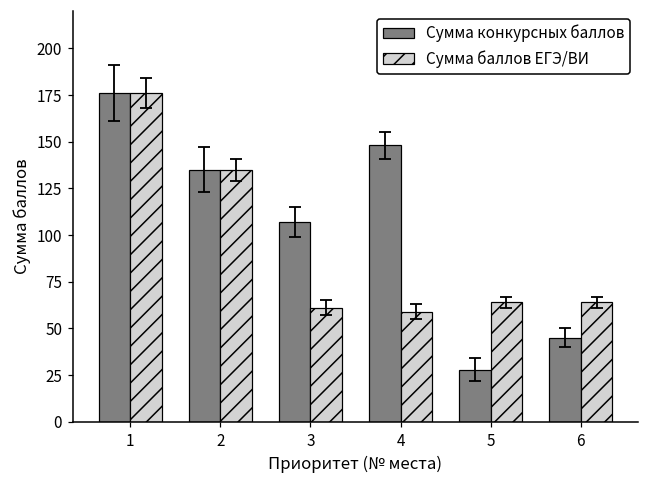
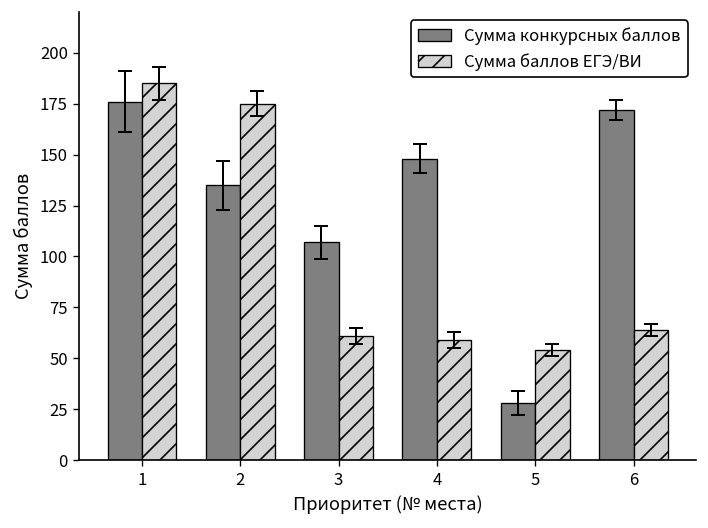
Сумма баллов ЕГЭ/ВИ, 1: 176 -> 185
Сумма баллов ЕГЭ/ВИ, 2: 135 -> 175
Сумма баллов ЕГЭ/ВИ, 5: 64 -> 54
Сумма конкурсных баллов, 6: 45 -> 172
